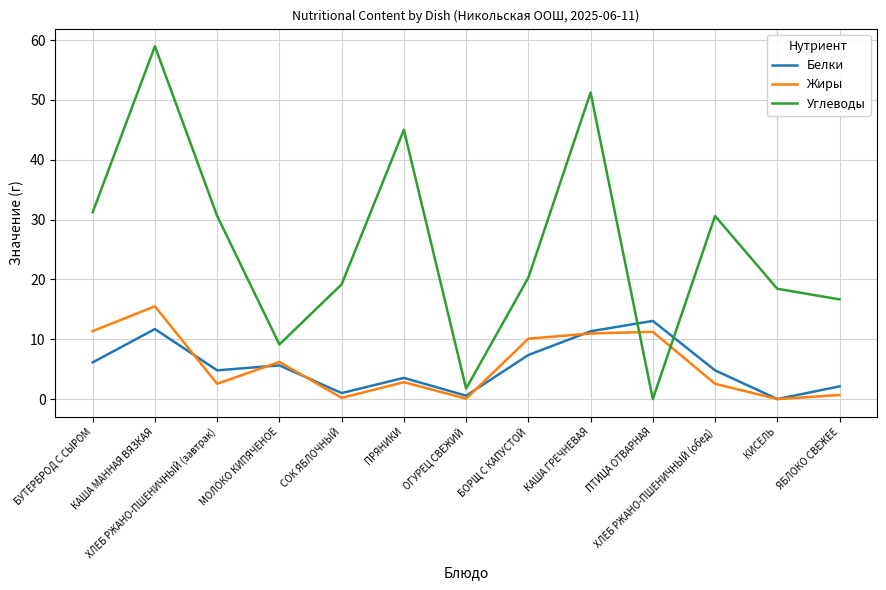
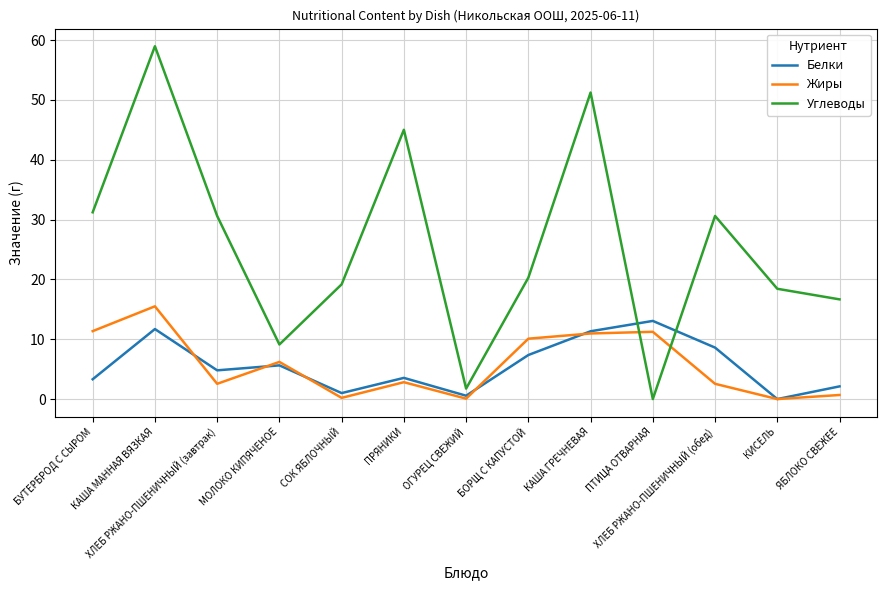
Белки, БУТЕРБРОД С СЫРОМ: 6 -> 3
Белки, ХЛЕБ РЖАНО-ПШЕНИЧНЫЙ (обед): 5 -> 9
